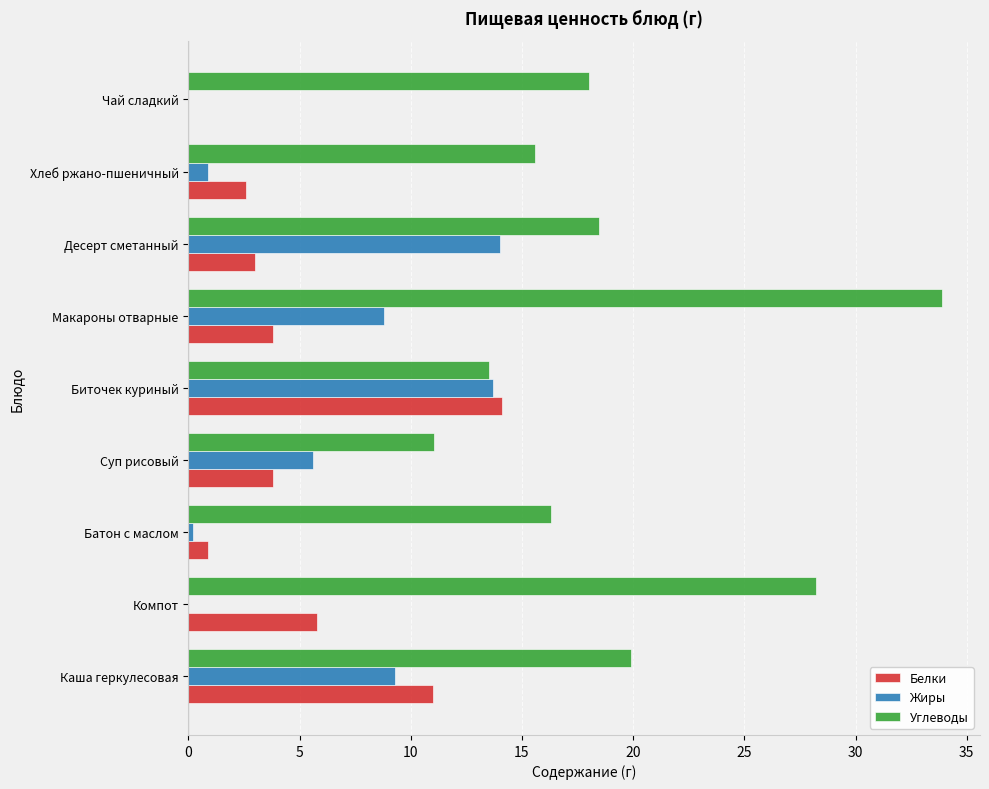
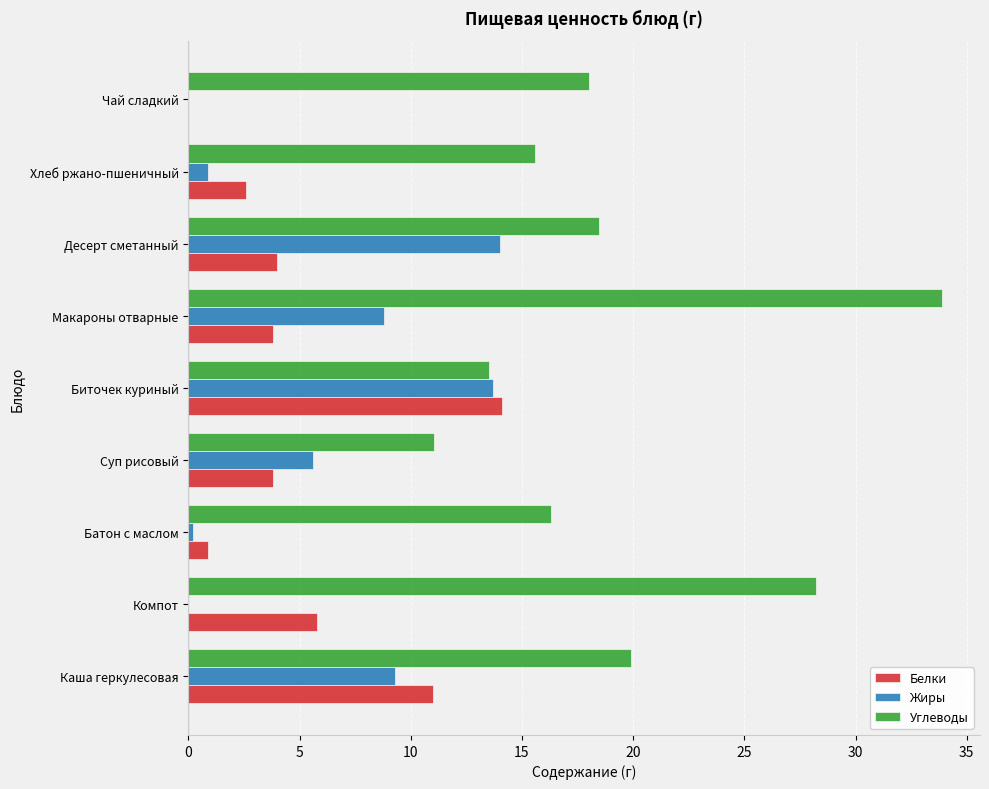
Белки, Десерт сметанный: 3 -> 4
